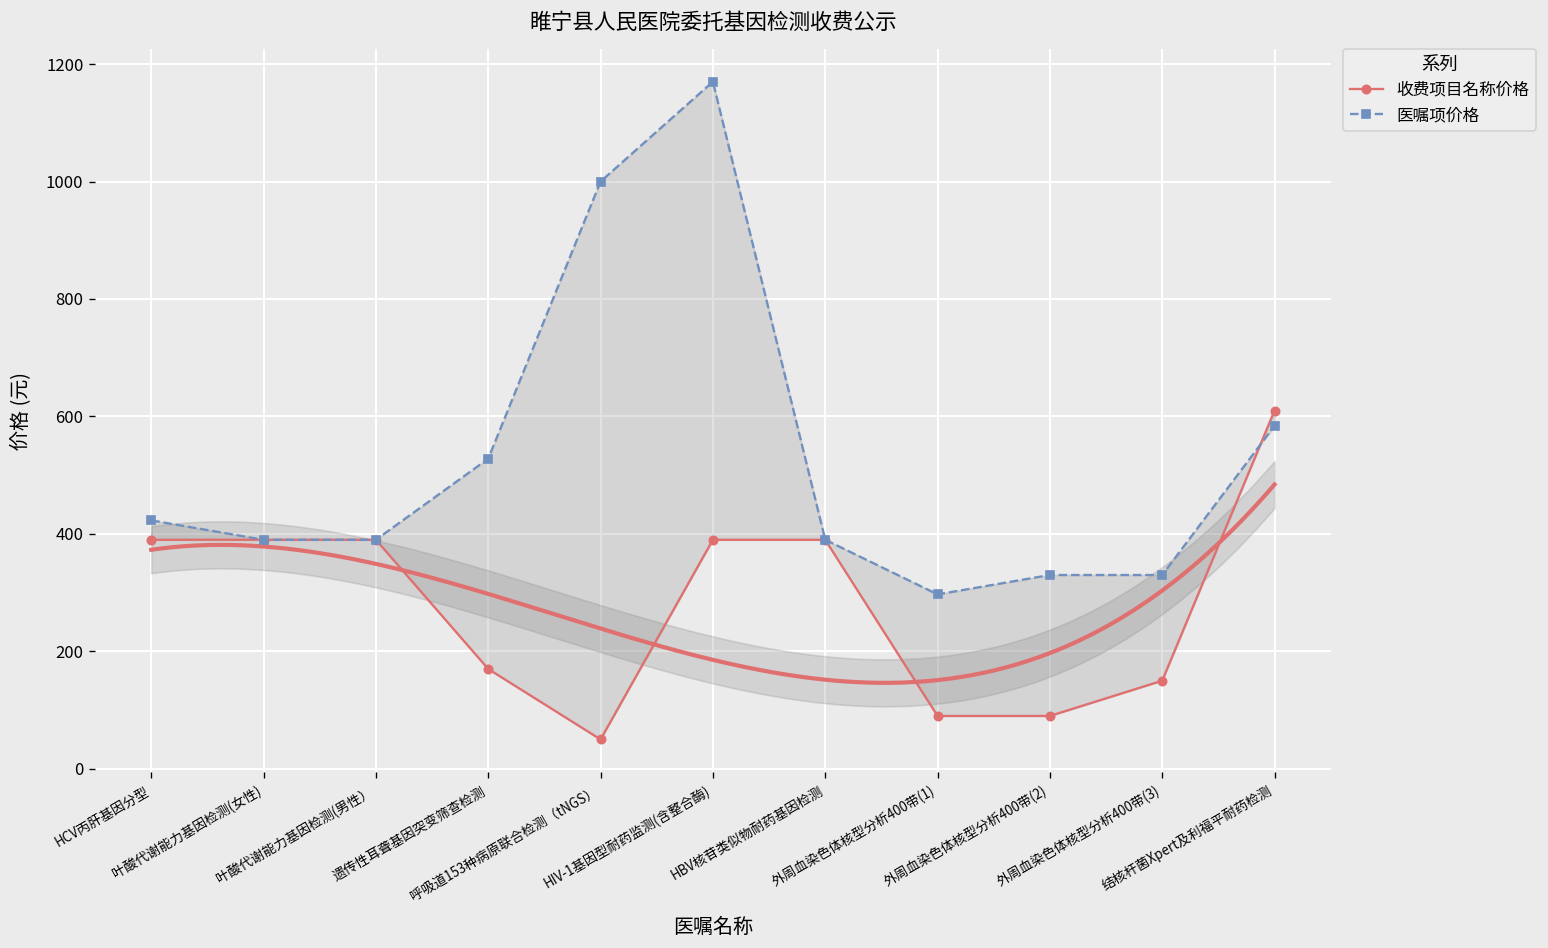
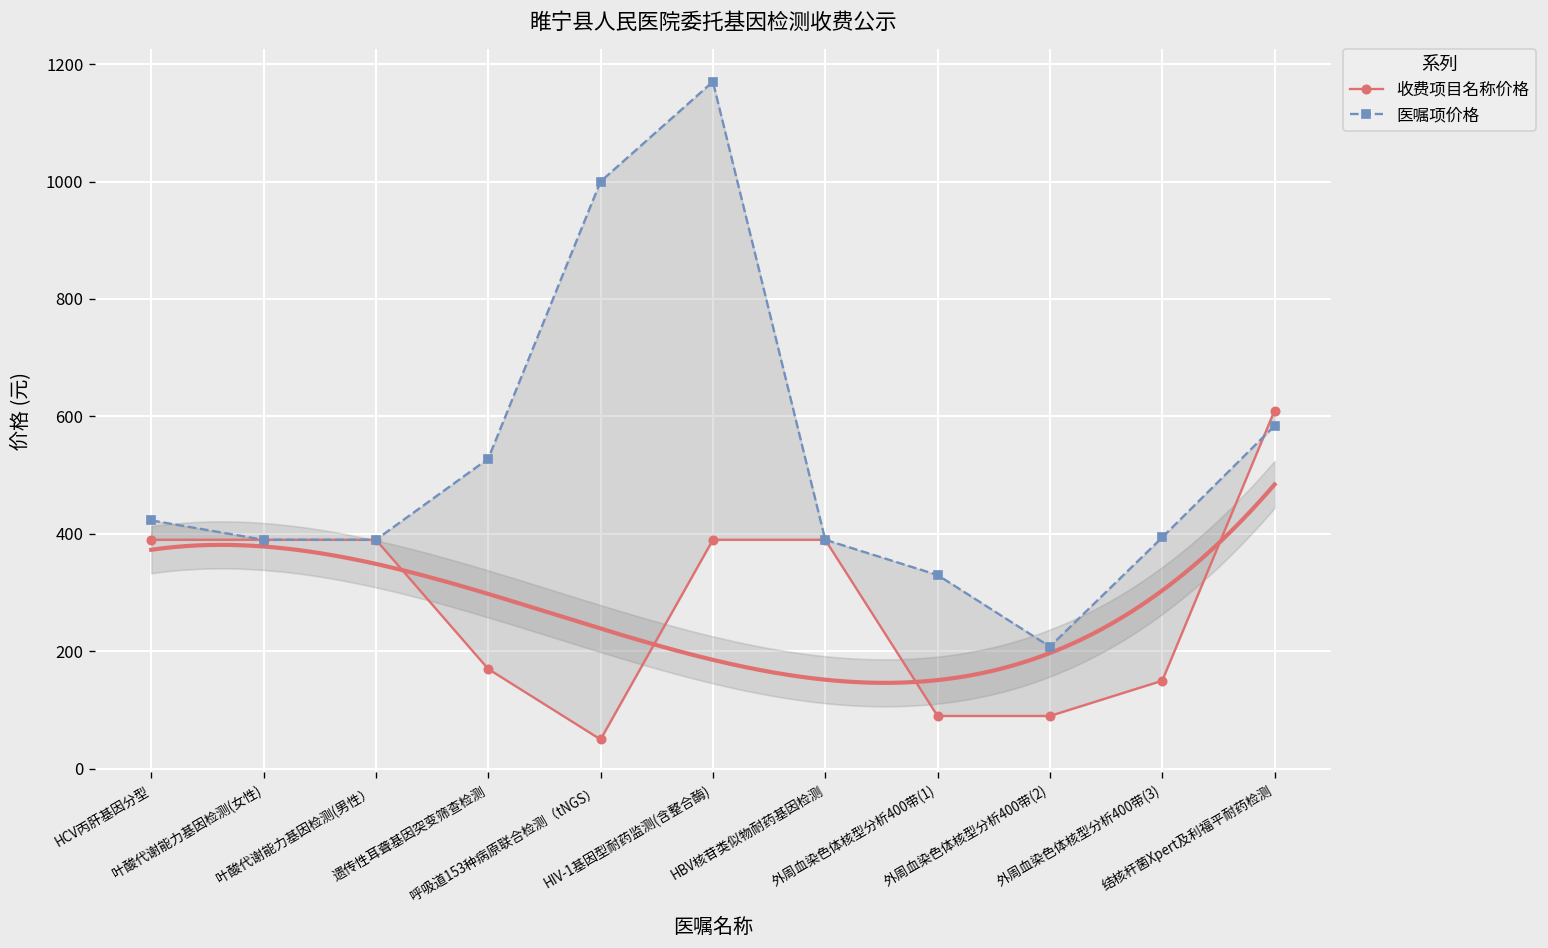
医嘱项价格, 外周血染色体核型分析400带(1): 300 -> 330
医嘱项价格, 外周血染色体核型分析400带(2): 330 -> 210
医嘱项价格, 外周血染色体核型分析400带(3): 330 -> 390
